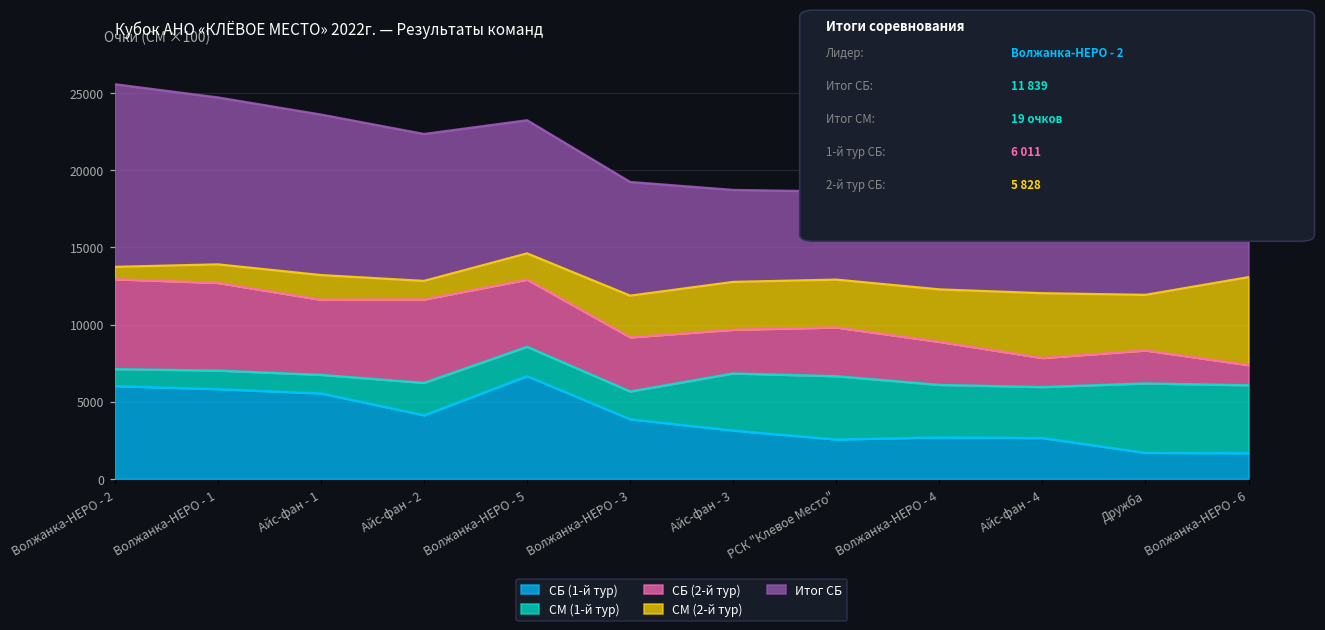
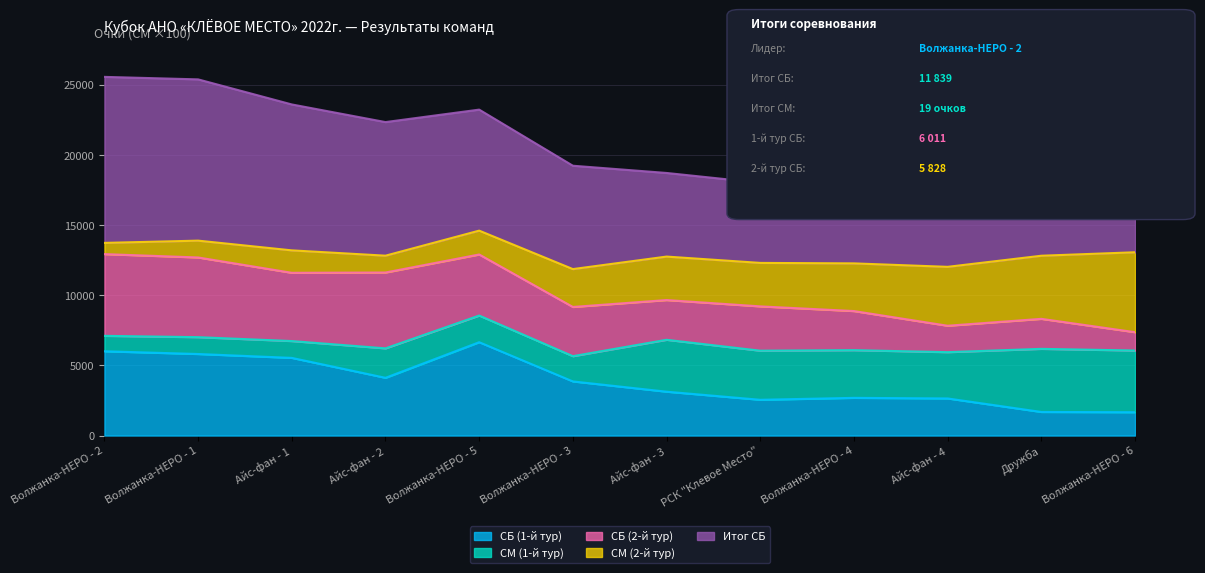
Итог СБ, Волжанка-НЕРО - 1: 10800 -> 11500
СМ (1-й тур), РСК "Клевое Место": 4100 -> 3500
СМ (2-й тур), Дружба: 3600 -> 4500
